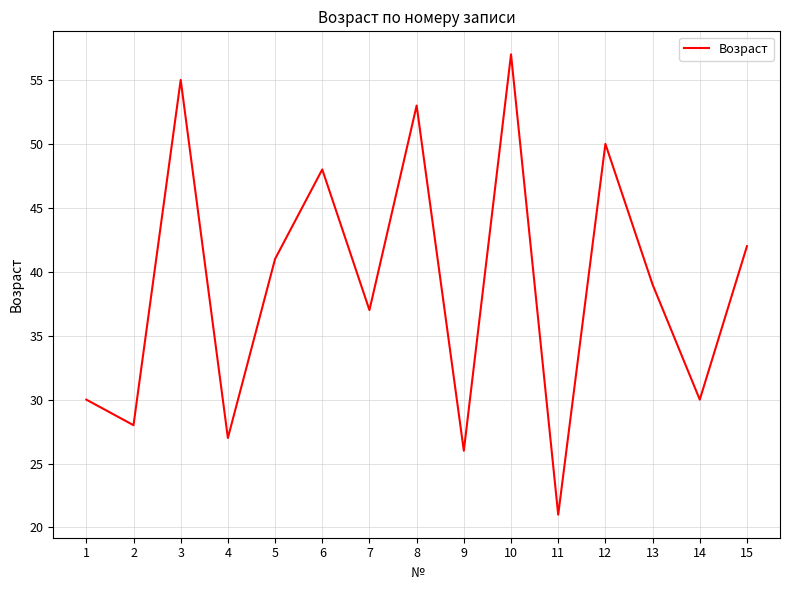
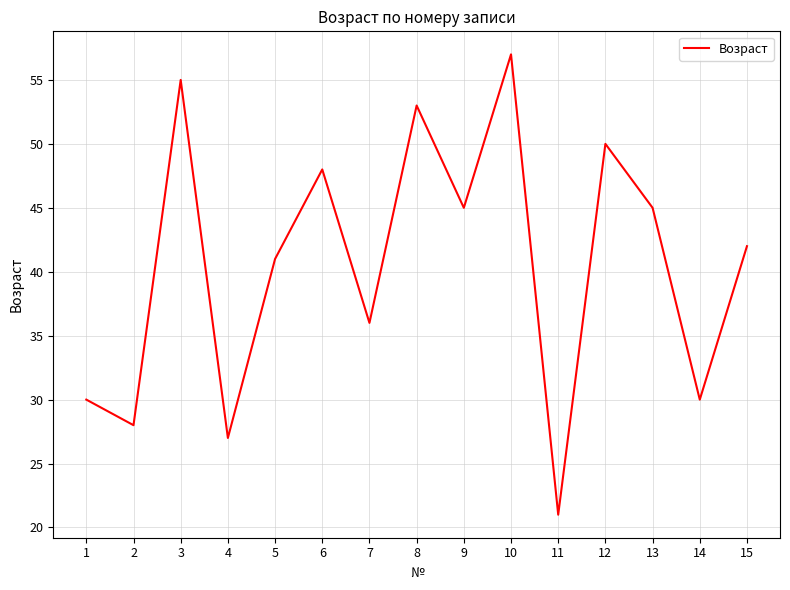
7: 37 -> 36
9: 26 -> 45
13: 39 -> 45
